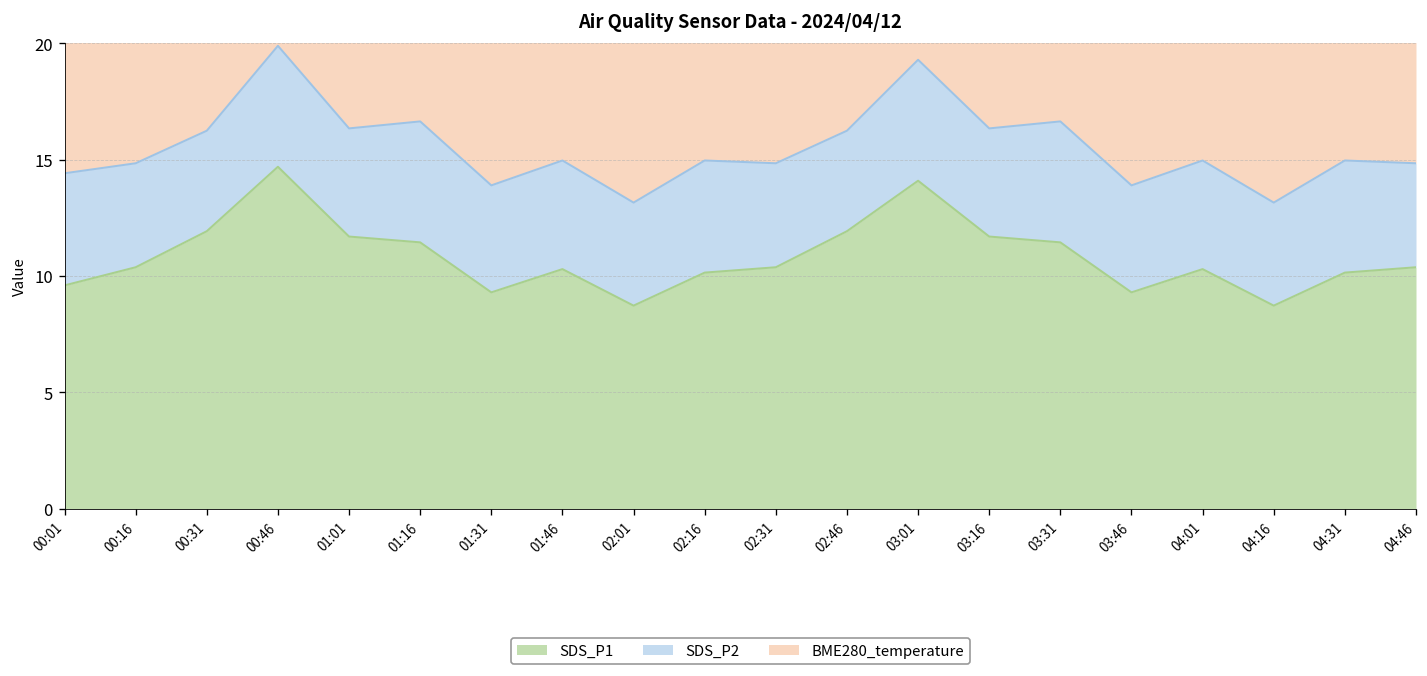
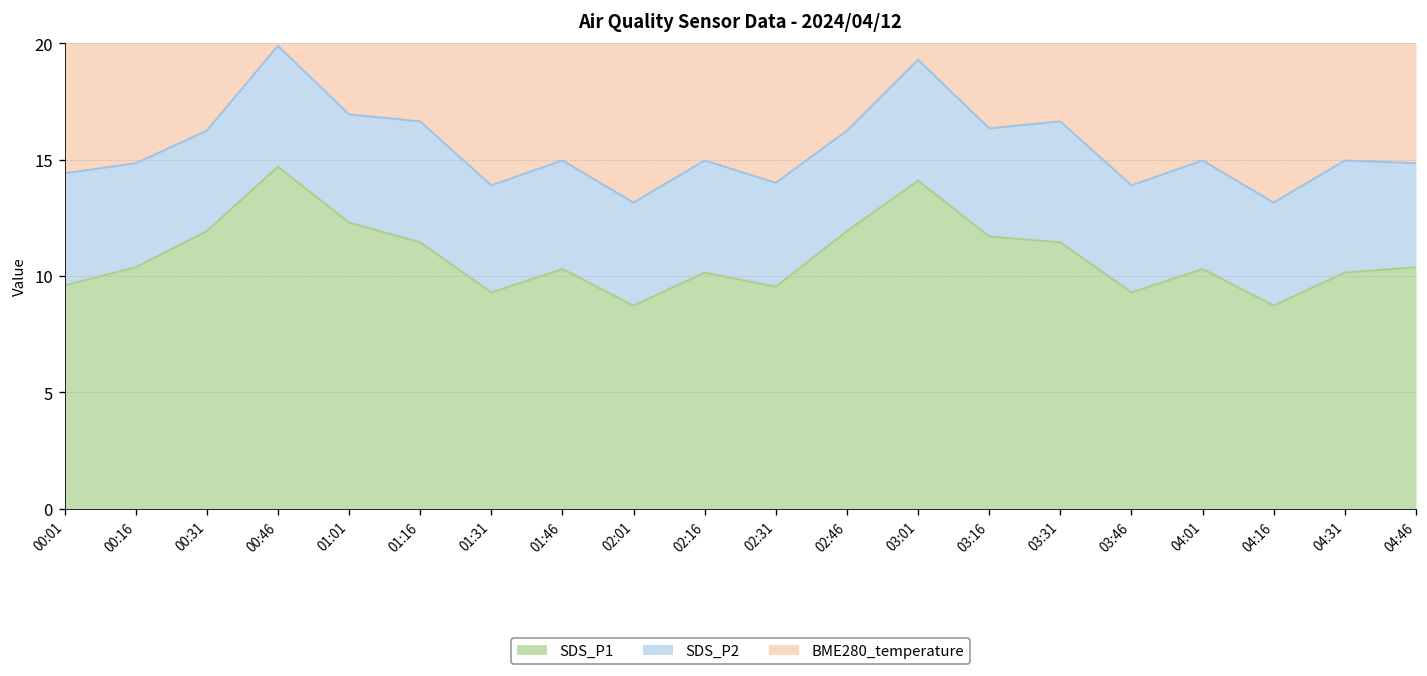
SDS_P1, 01:01: 11.7 -> 12.3
SDS_P1, 02:31: 10.4 -> 9.5
